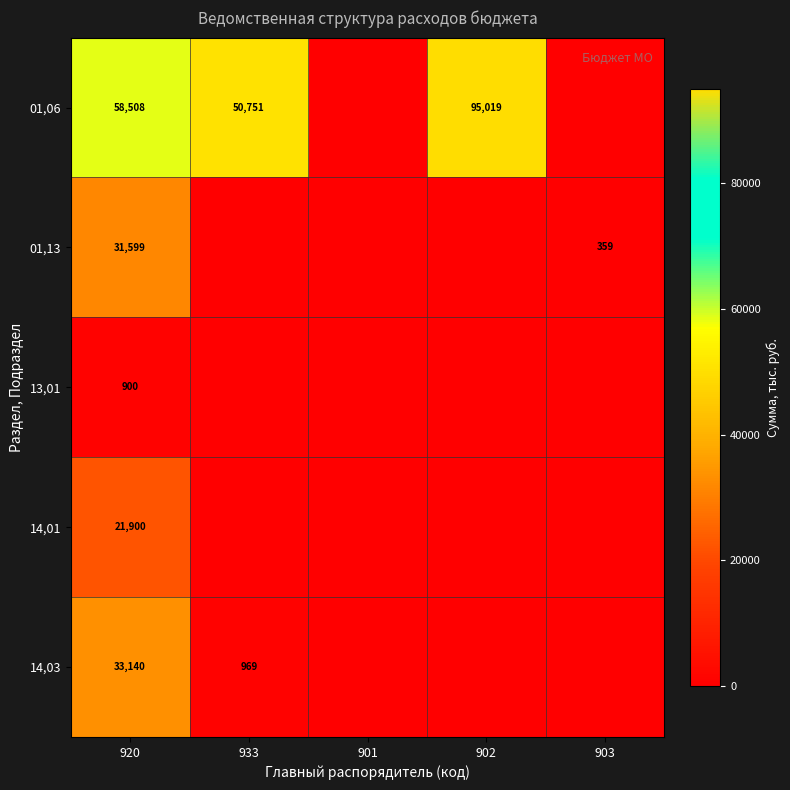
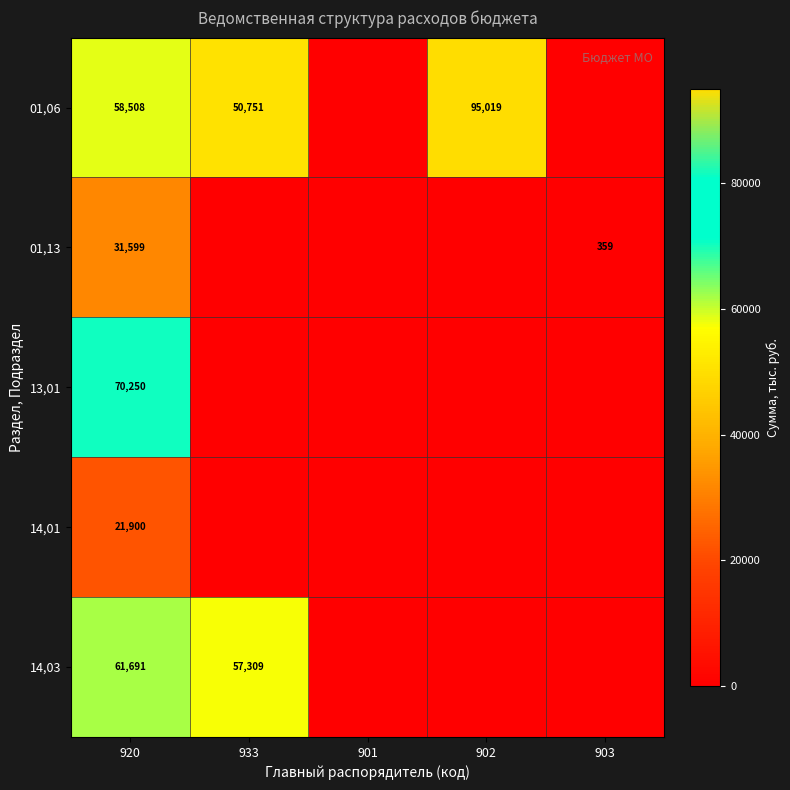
13,01, 920: 900 -> 70,250
14,03, 920: 33,140 -> 61,691
14,03, 933: 969 -> 57,309
